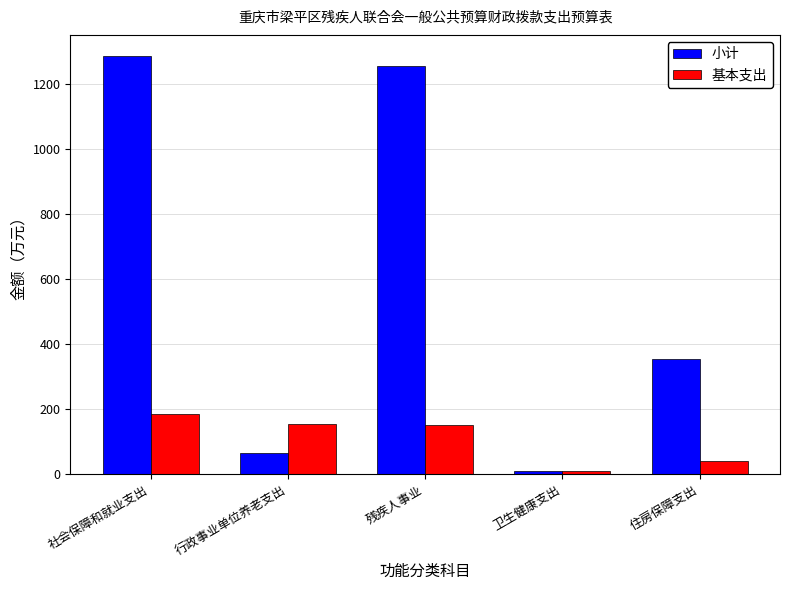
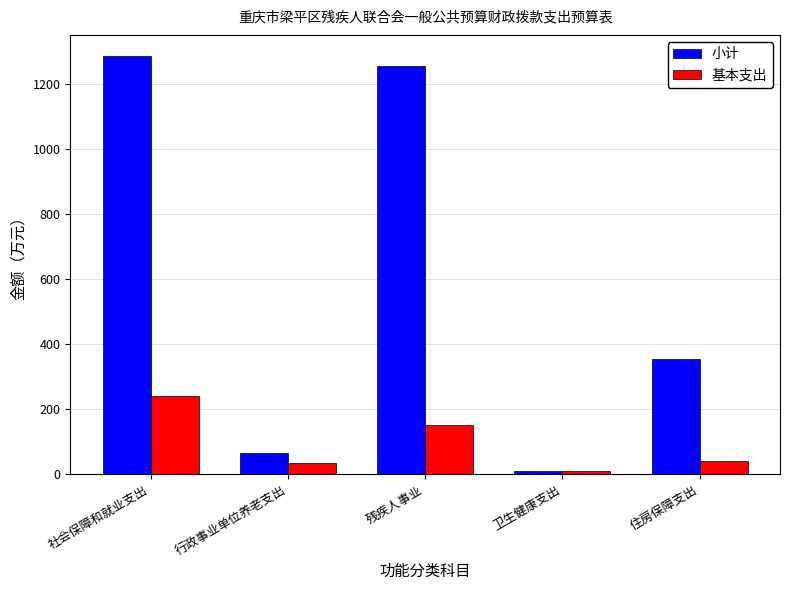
基本支出, 社会保障和就业支出: 190 -> 240
基本支出, 行政事业单位养老支出: 150 -> 30
